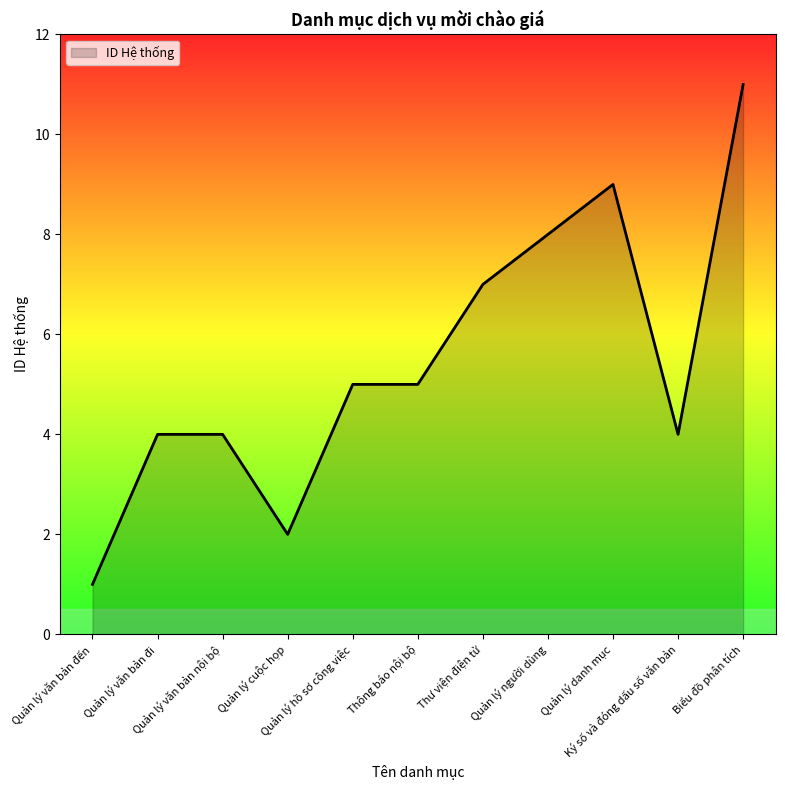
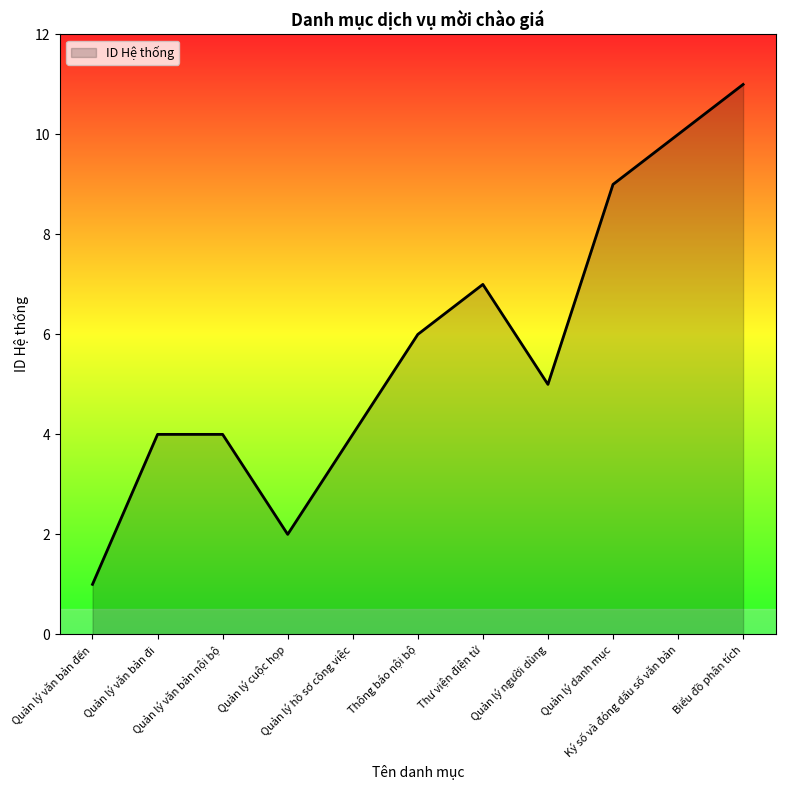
Quản lý hồ sơ công việc: 5 -> 4
Thông báo nội bộ: 5 -> 6
Quản lý người dùng: 8 -> 5
Ký số và đóng dấu số văn bản: 4 -> 10
